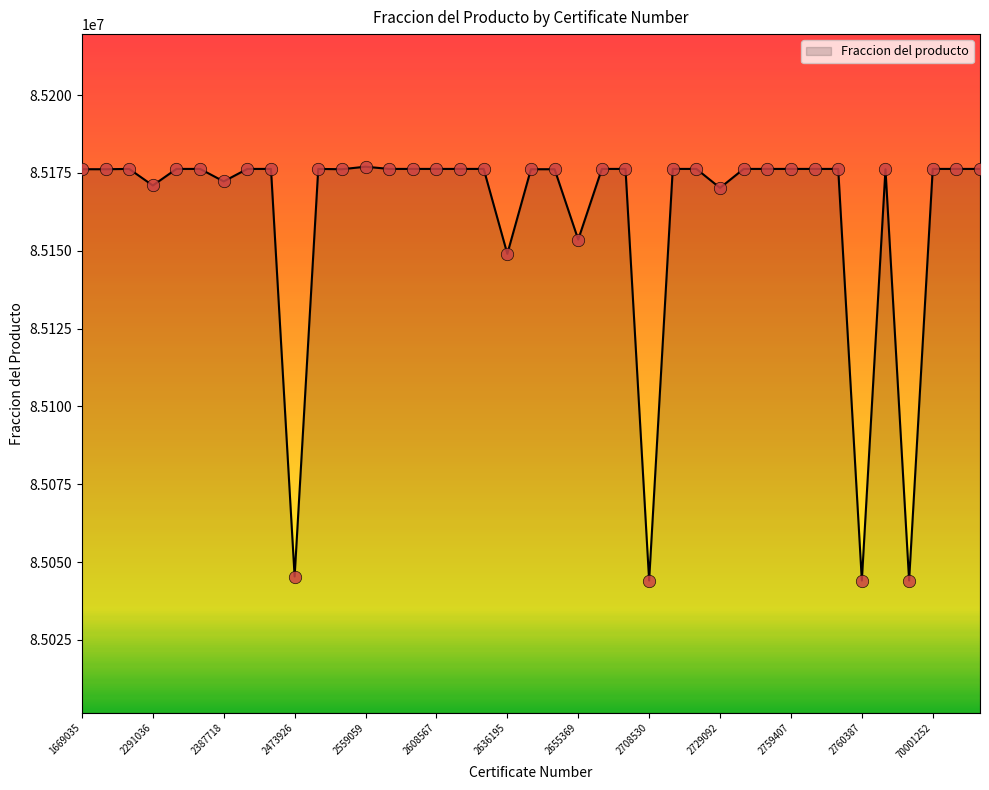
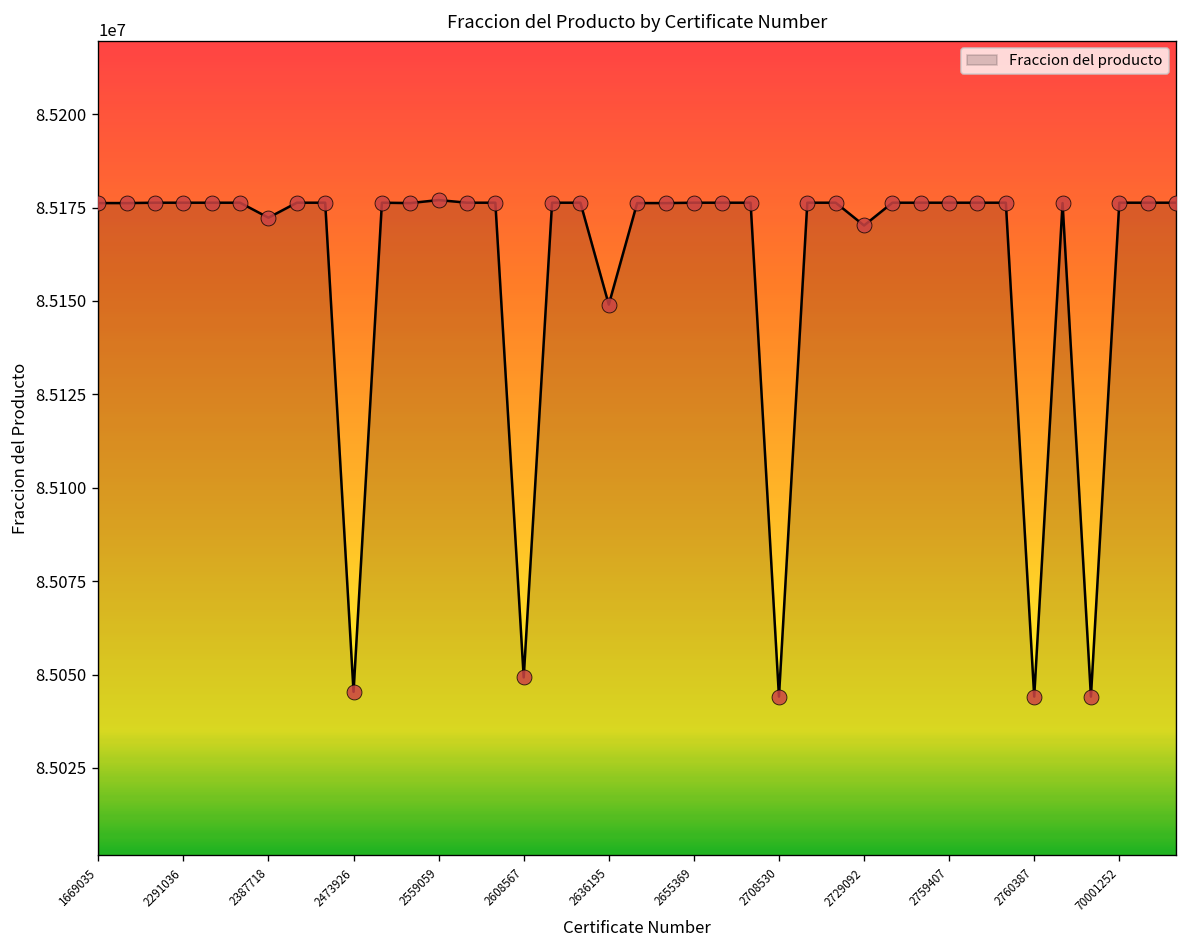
2291036: 85171000 -> 85176000
2608567: 85176000 -> 85049000
2655369: 85154000 -> 85176000
